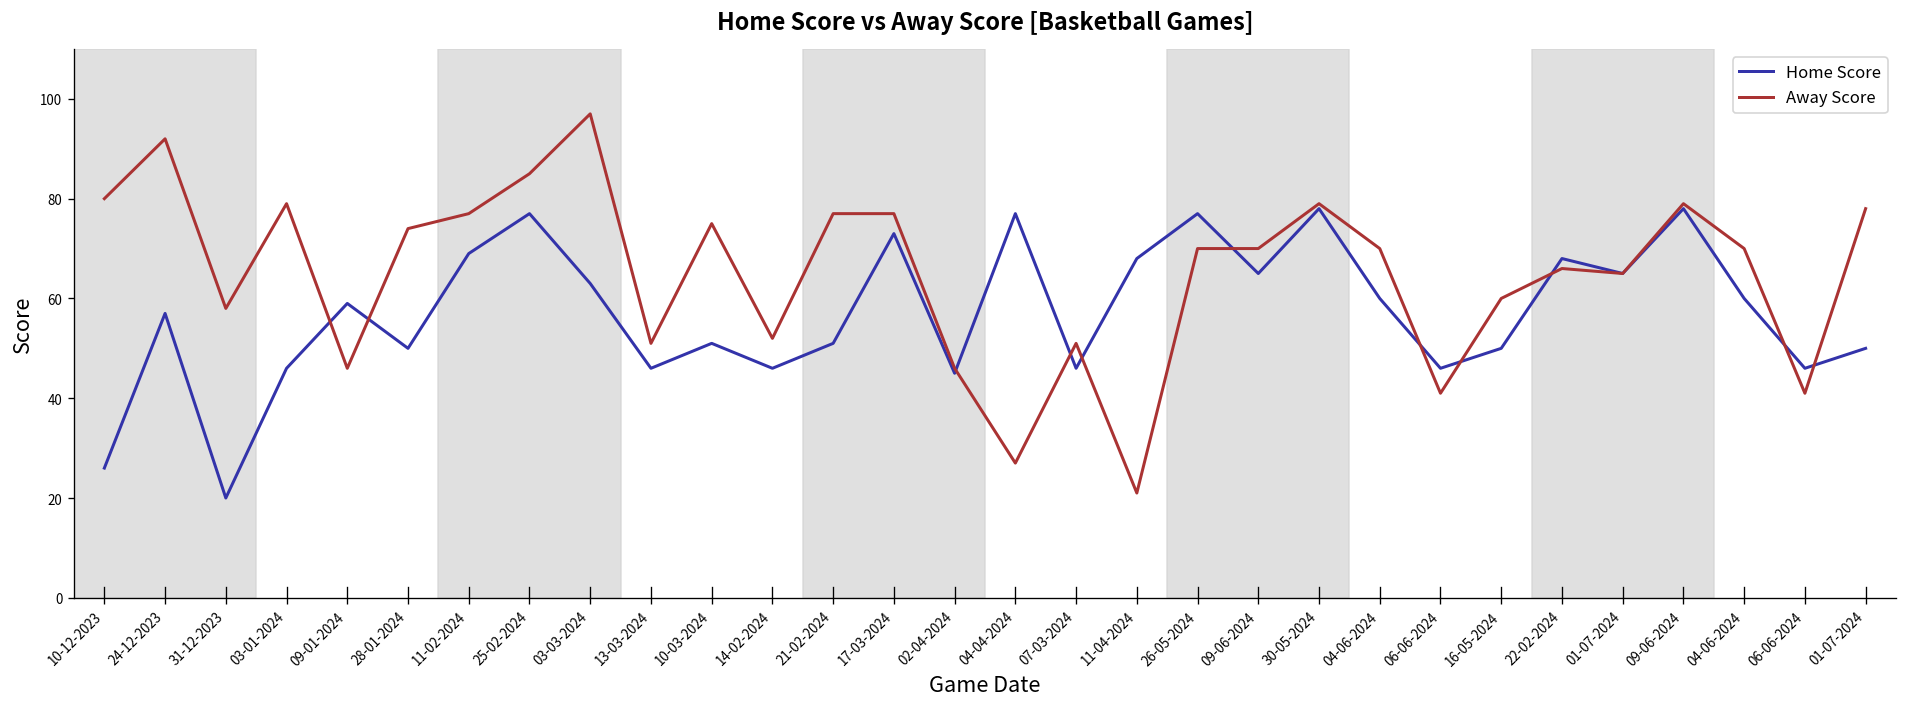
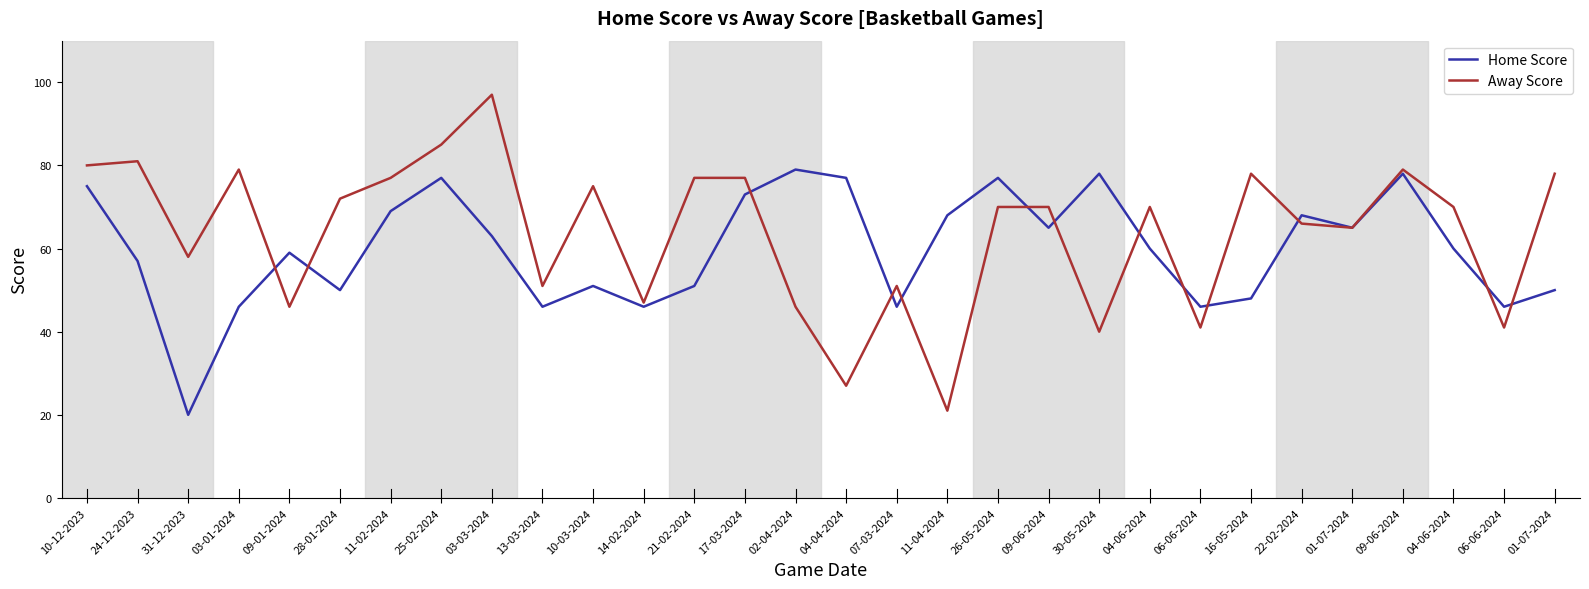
Home Score, 10-12-2023: 26 -> 75
Away Score, 24-12-2023: 92 -> 81
Away Score, 28-01-2024: 74 -> 72
Away Score, 14-02-2024: 52 -> 47
Home Score, 02-04-2024: 45 -> 79
Away Score, 30-05-2024: 79 -> 40
Home Score, 16-05-2024: 50 -> 48
Away Score, 16-05-2024: 60 -> 78
